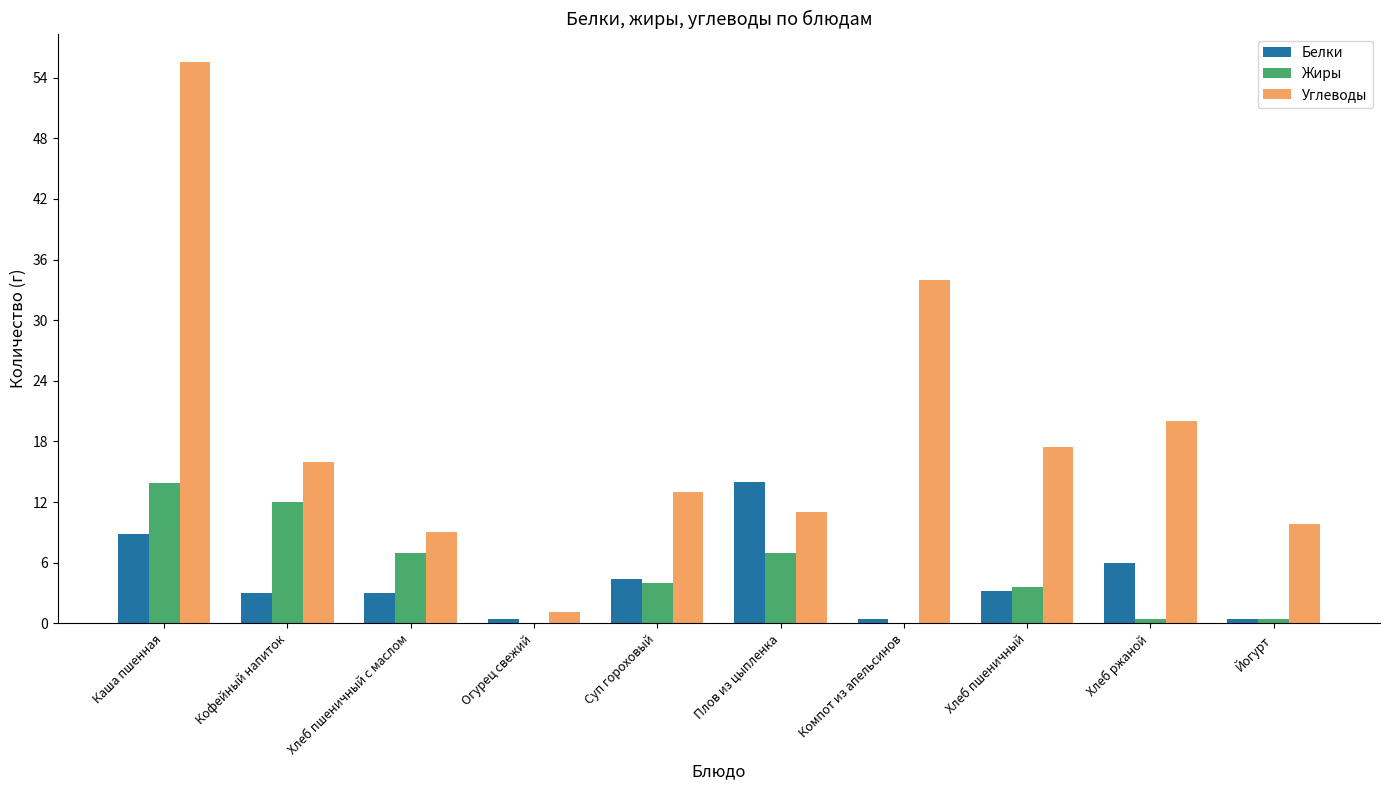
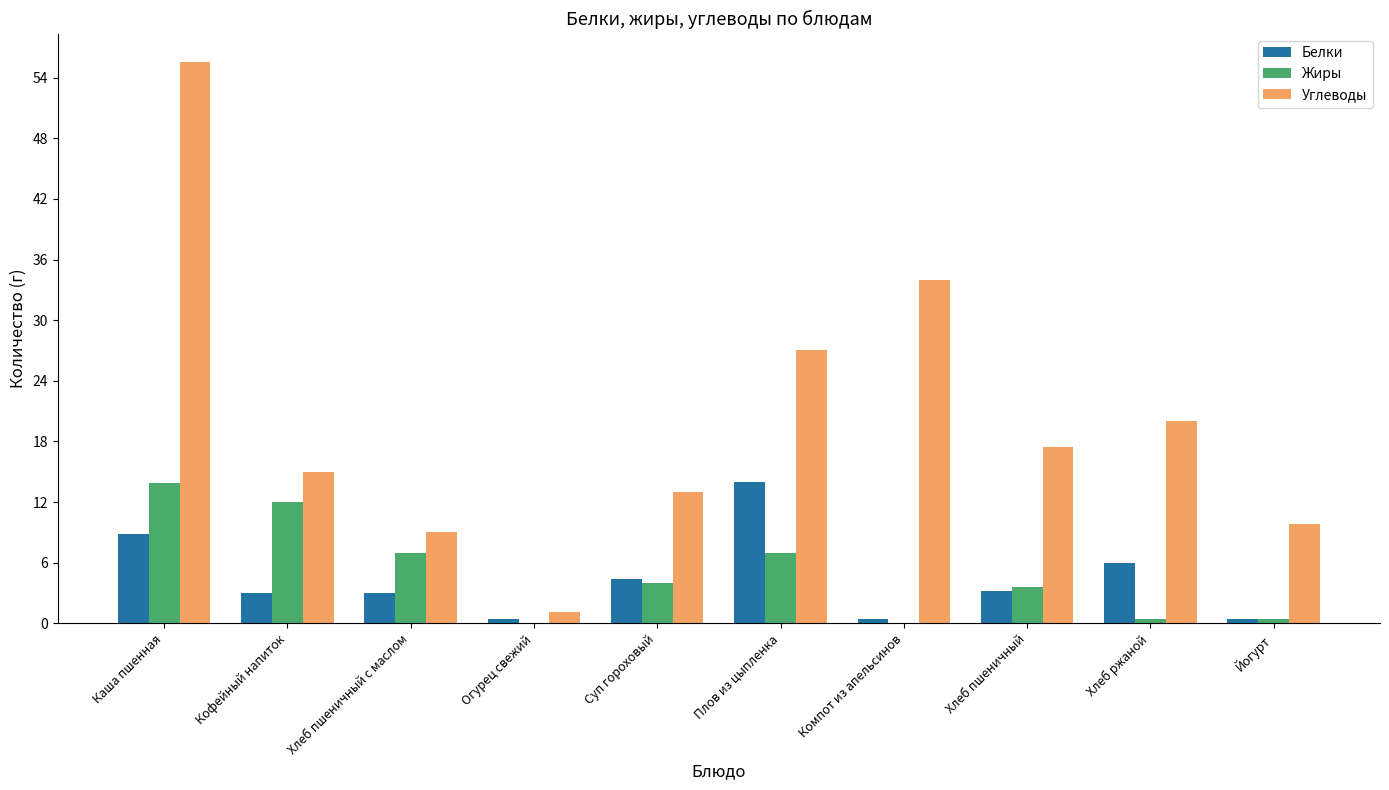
Углеводы, Кофейный напиток: 16 -> 15
Углеводы, Плов из цыпленка: 11 -> 27
